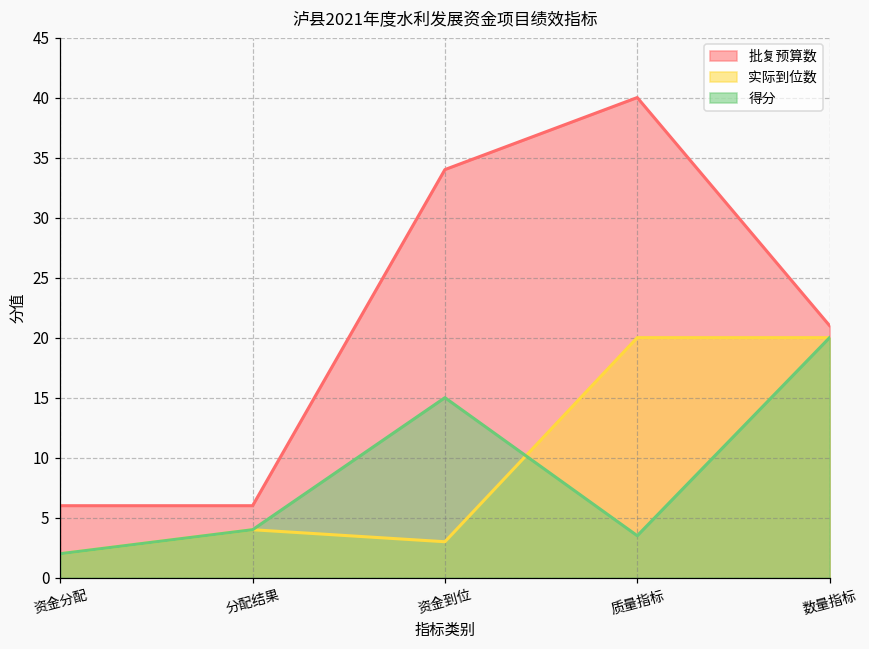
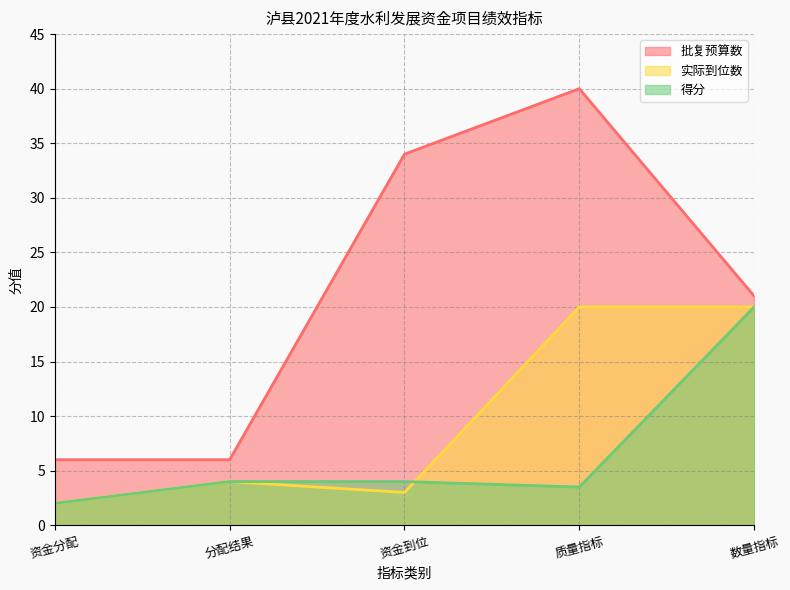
得分, 资金到位: 15 -> 4
